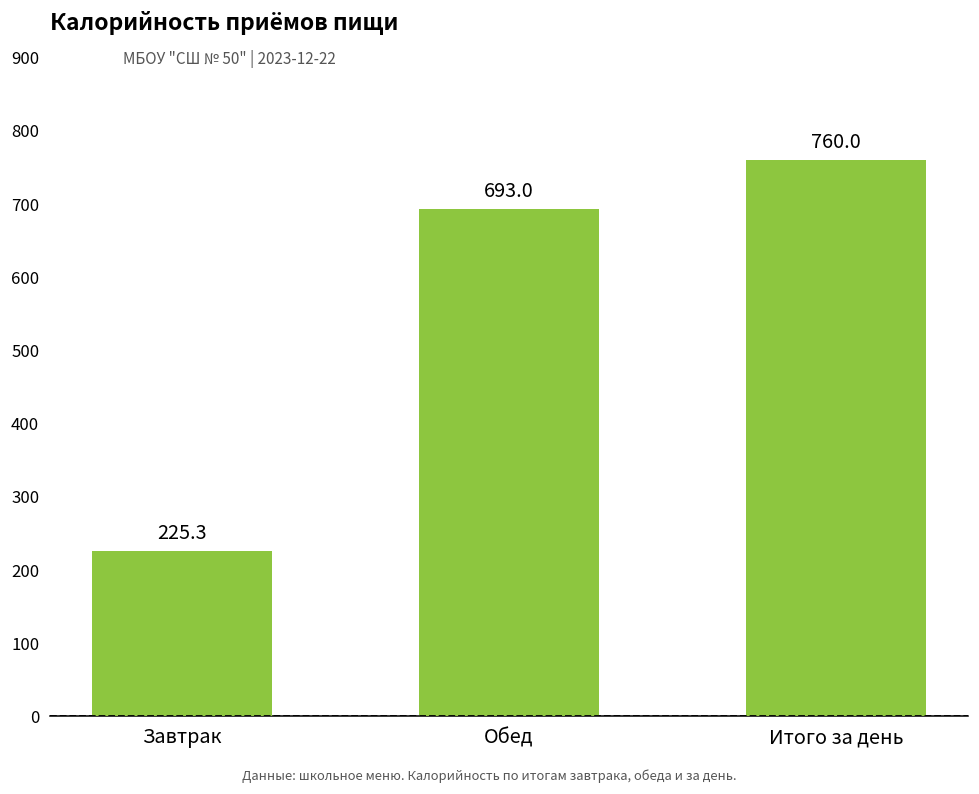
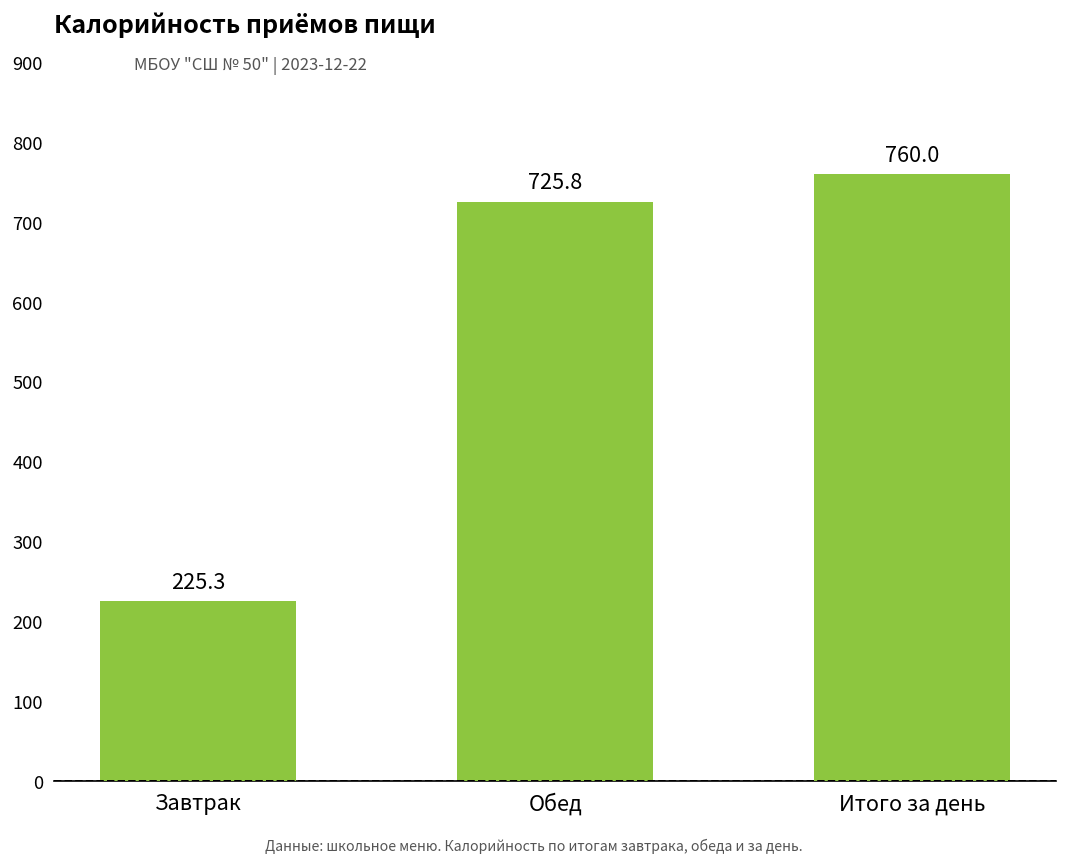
Обед: 693.0 -> 725.8
